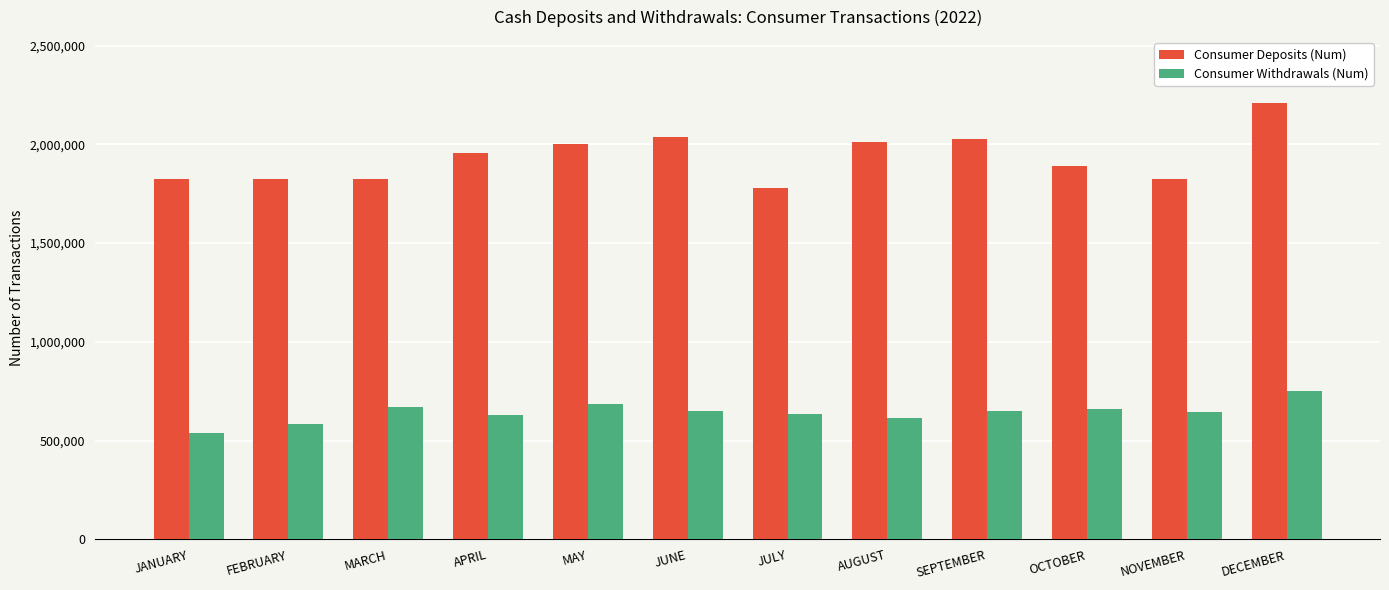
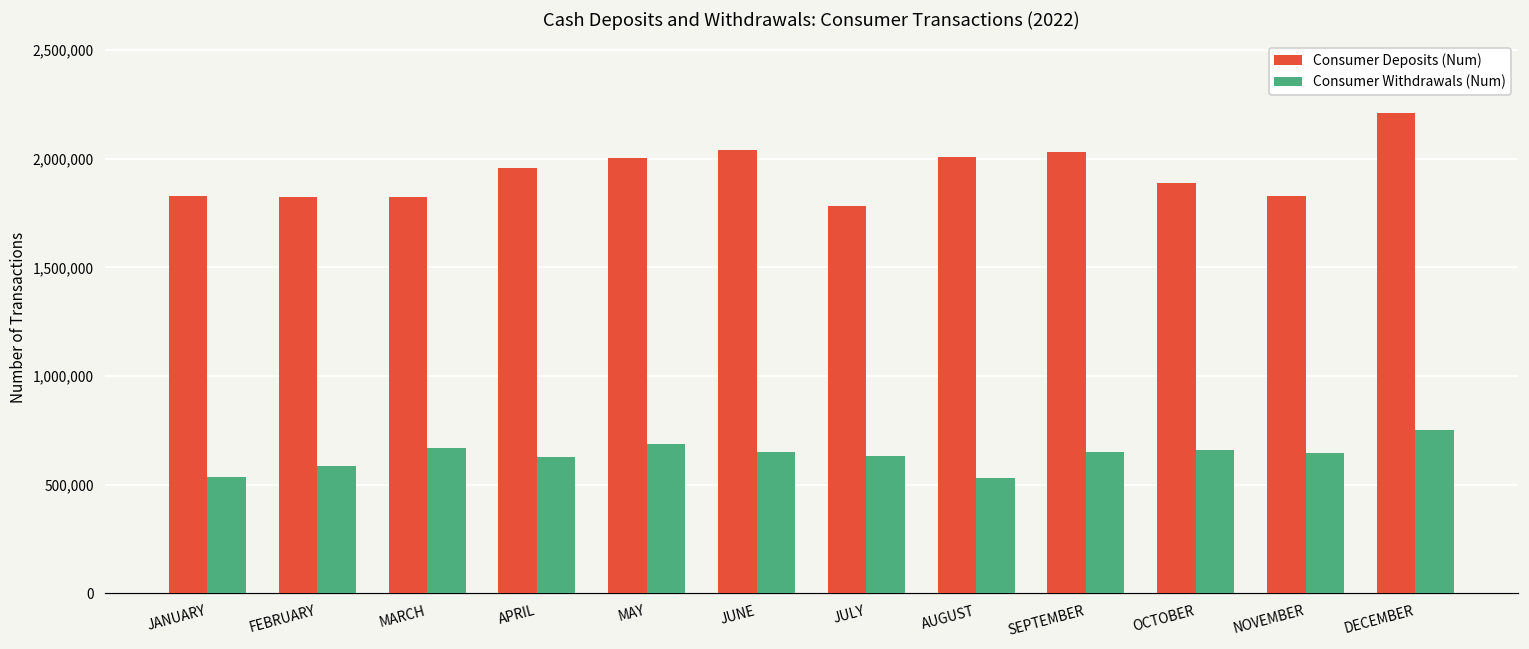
Consumer Withdrawals (Num), AUGUST: 620,000 -> 530,000
